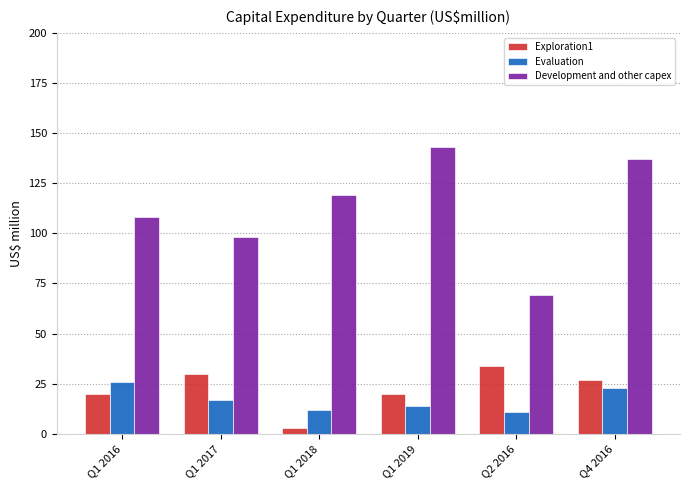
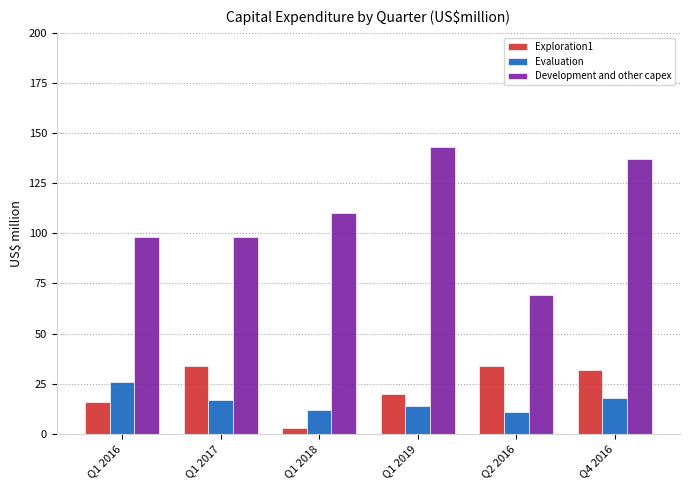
Exploration1, Q1 2016: 20 -> 16
Development and other capex, Q1 2016: 108 -> 98
Exploration1, Q1 2017: 30 -> 34
Development and other capex, Q1 2018: 119 -> 110
Exploration1, Q4 2016: 27 -> 32
Evaluation, Q4 2016: 23 -> 18
